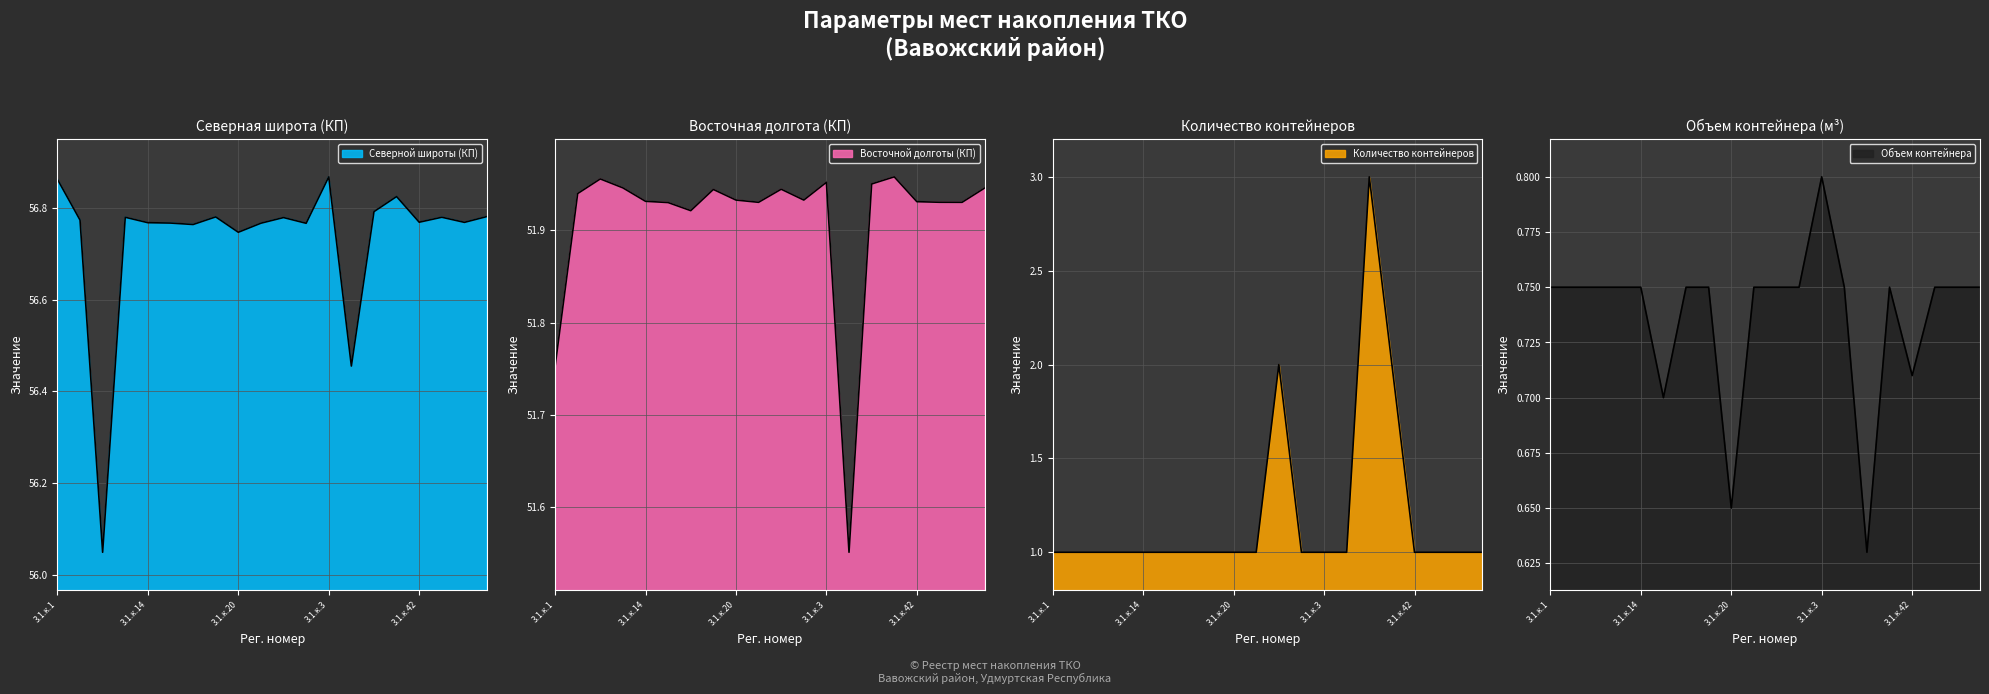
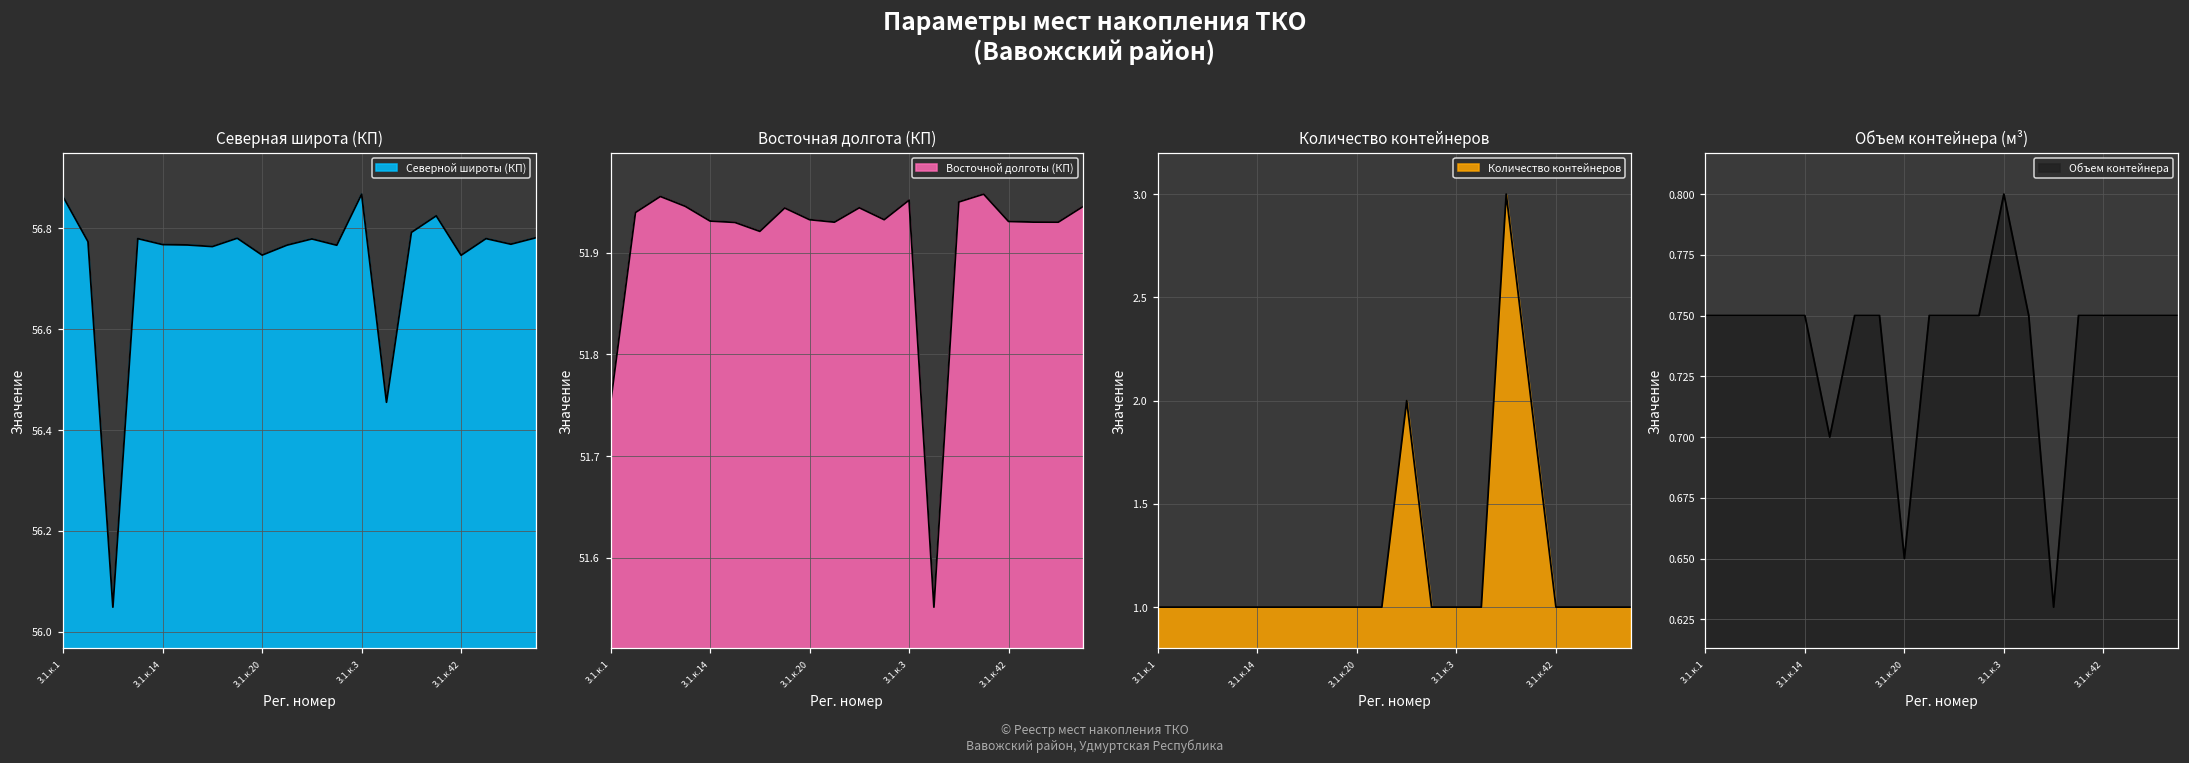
Северная широта (КП), 3.1.к.42: 56.77 -> 56.75
Объем контейнера (м³), 3.1.к.42: 0.71 -> 0.75
